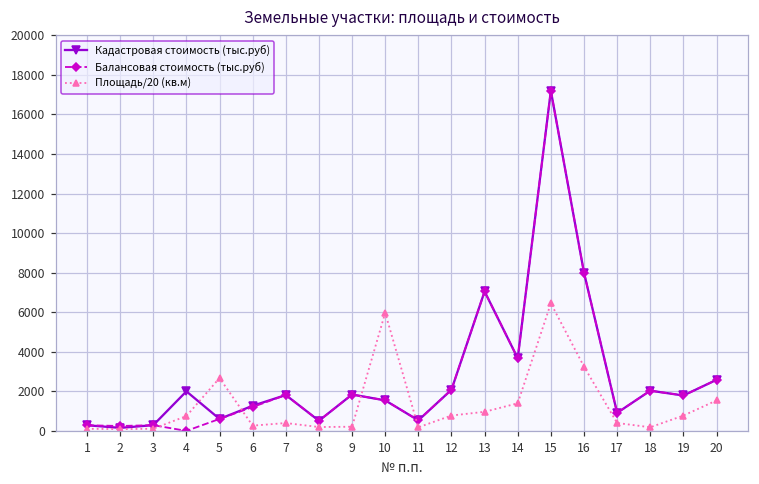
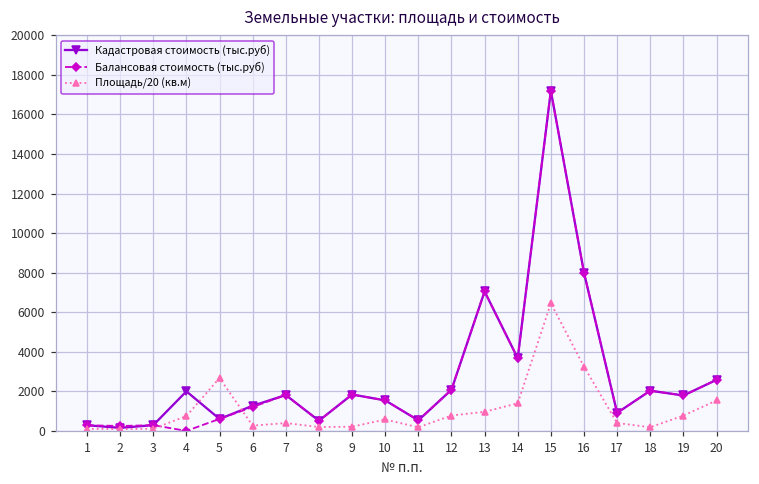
Площадь/20 (кв.м), 10: 6000 -> 600
